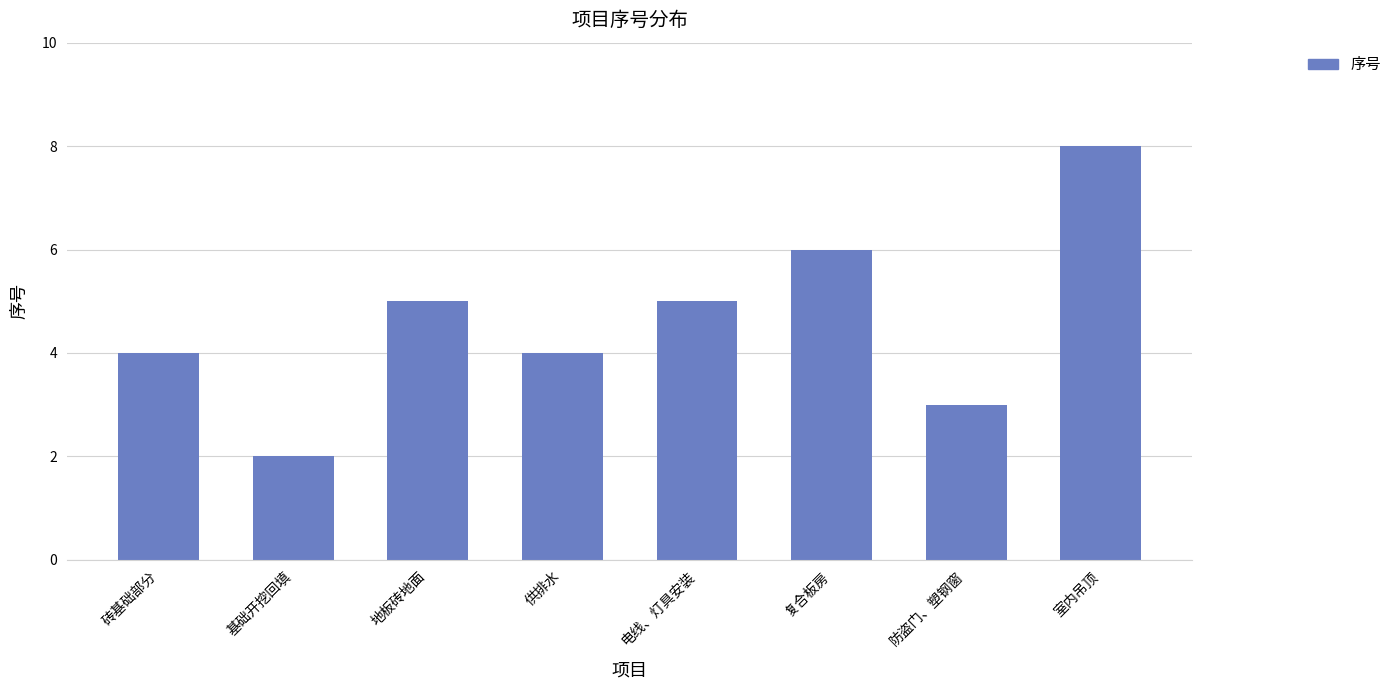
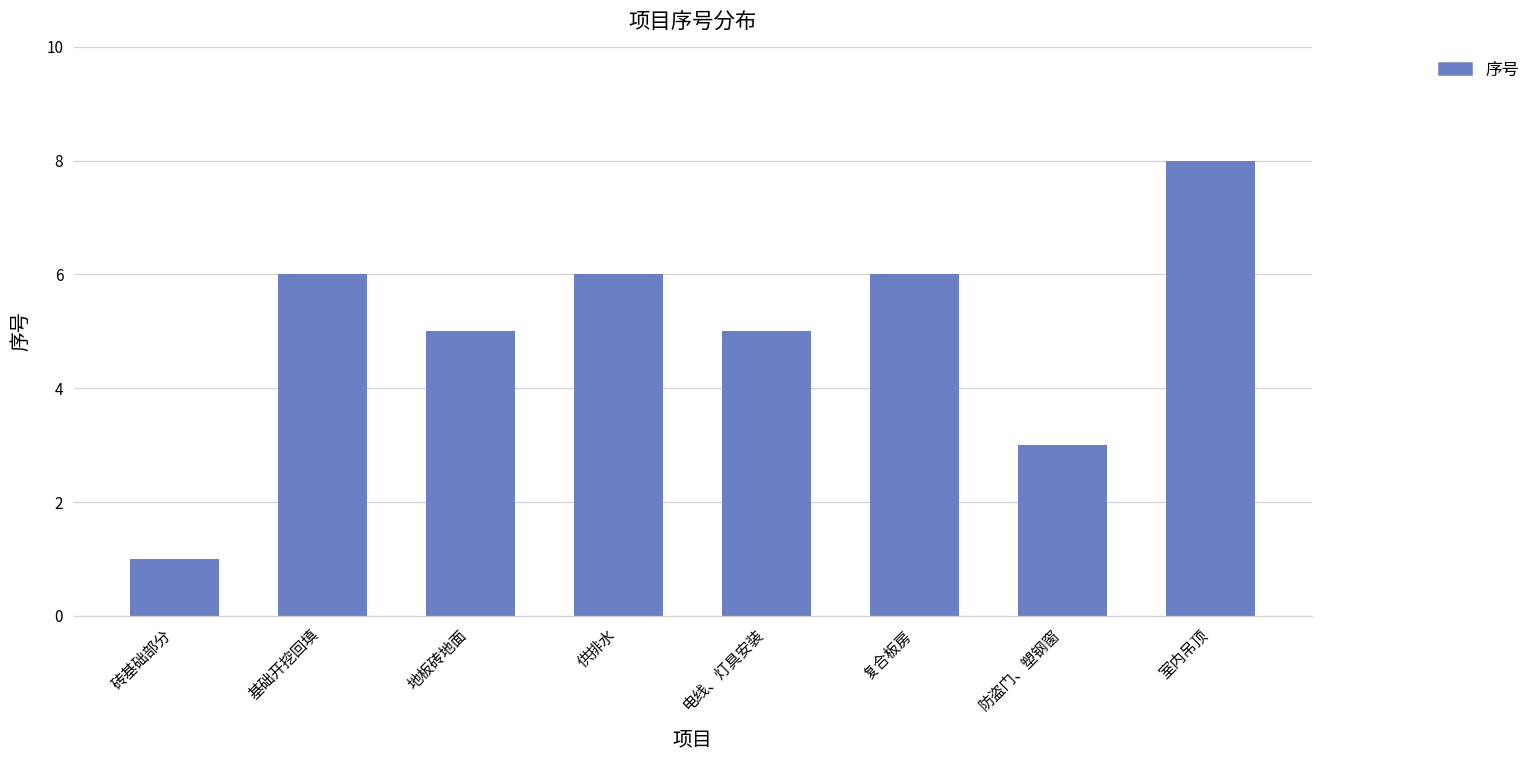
砖基础部分: 4 -> 1
基础开挖回填: 2 -> 6
供排水: 4 -> 6
